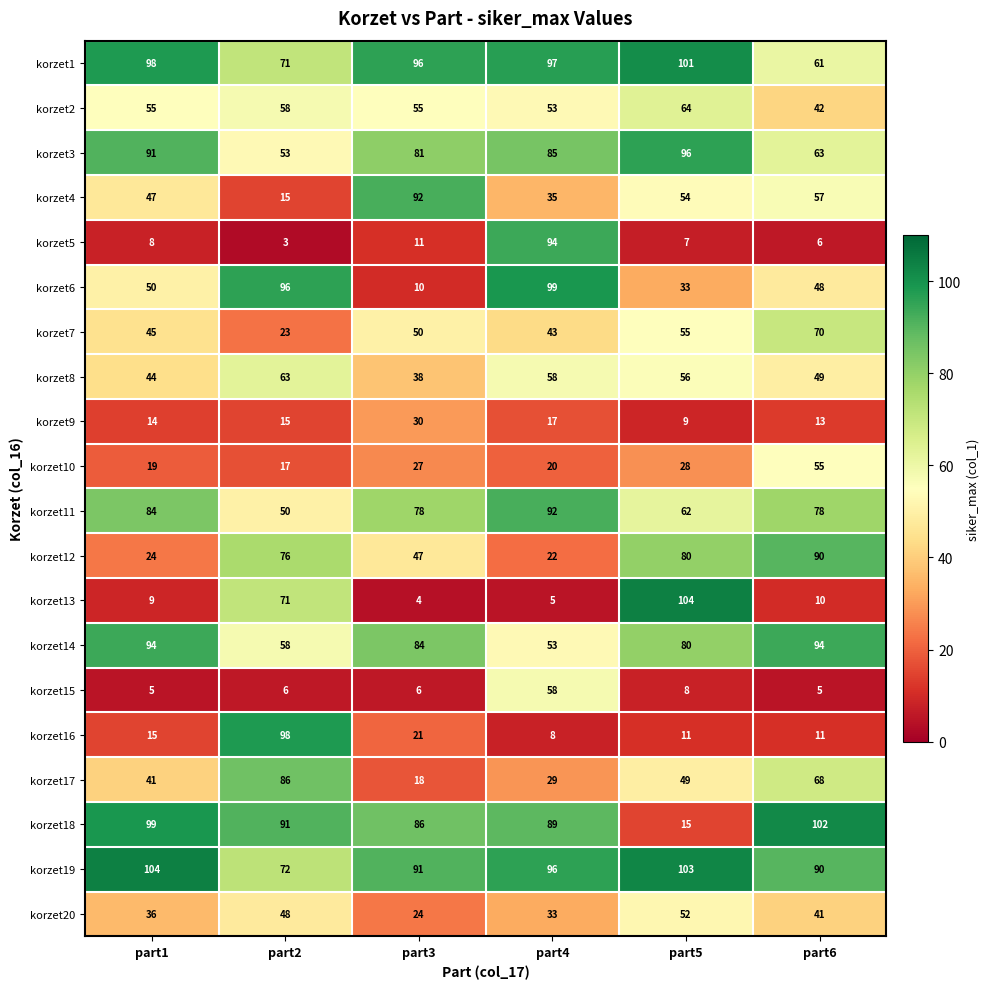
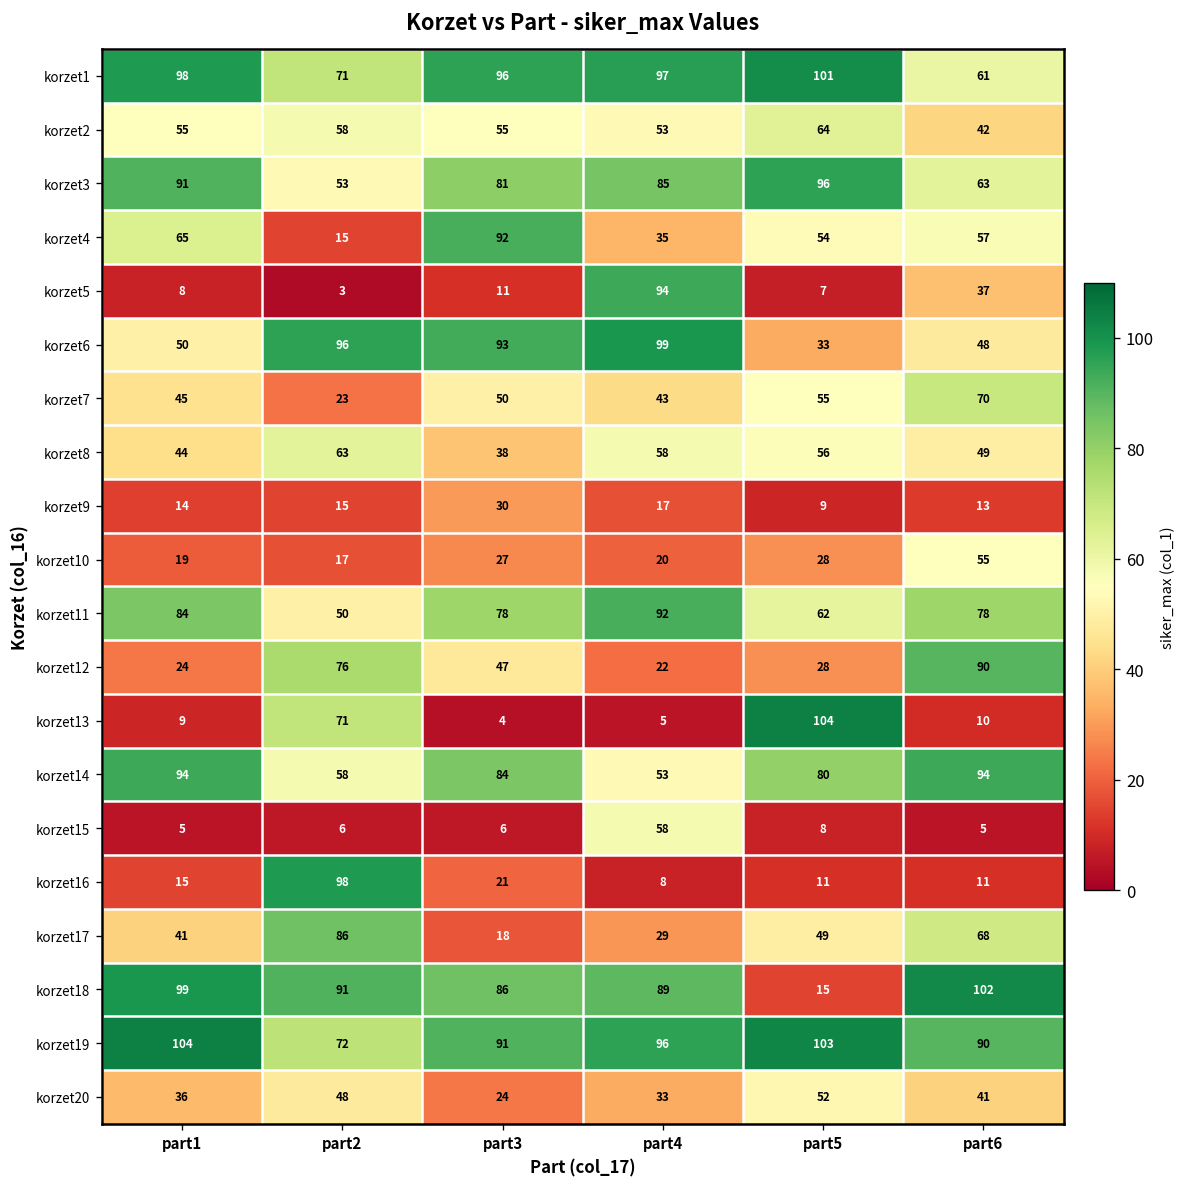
korzet4, part1: 47 -> 65
korzet5, part6: 6 -> 37
korzet6, part3: 10 -> 93
korzet12, part5: 80 -> 28
